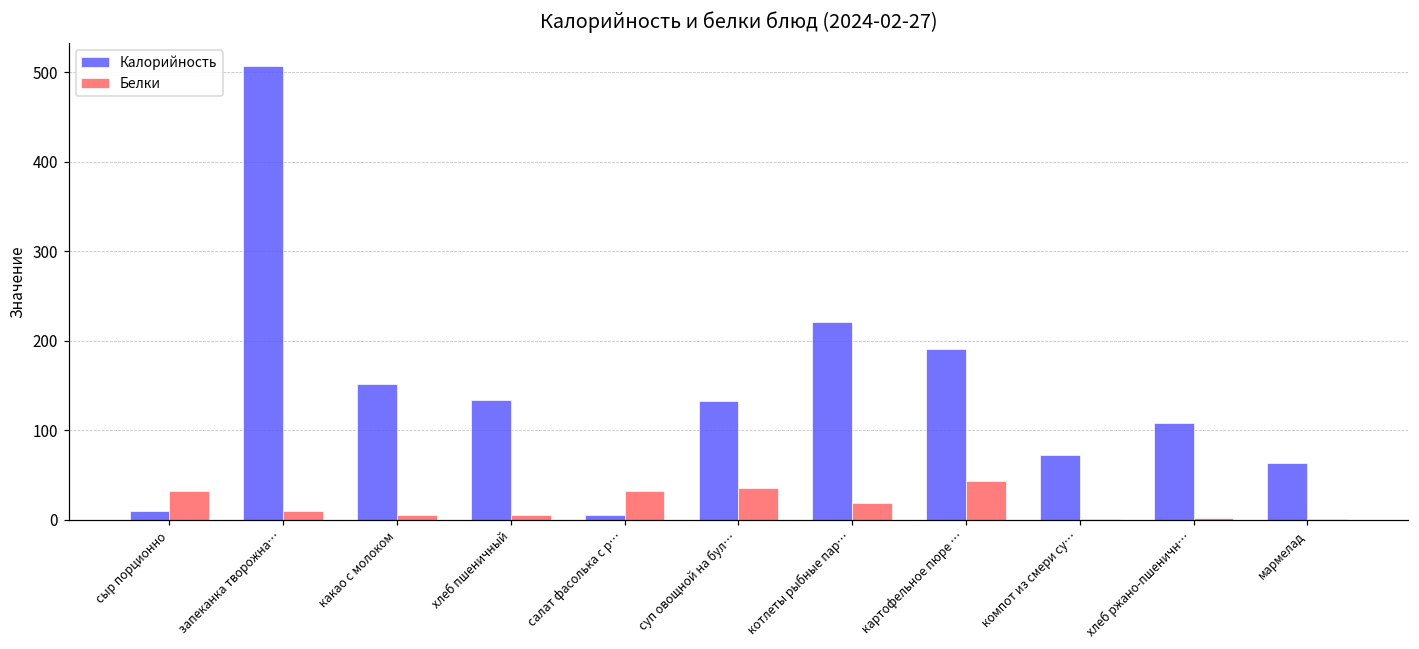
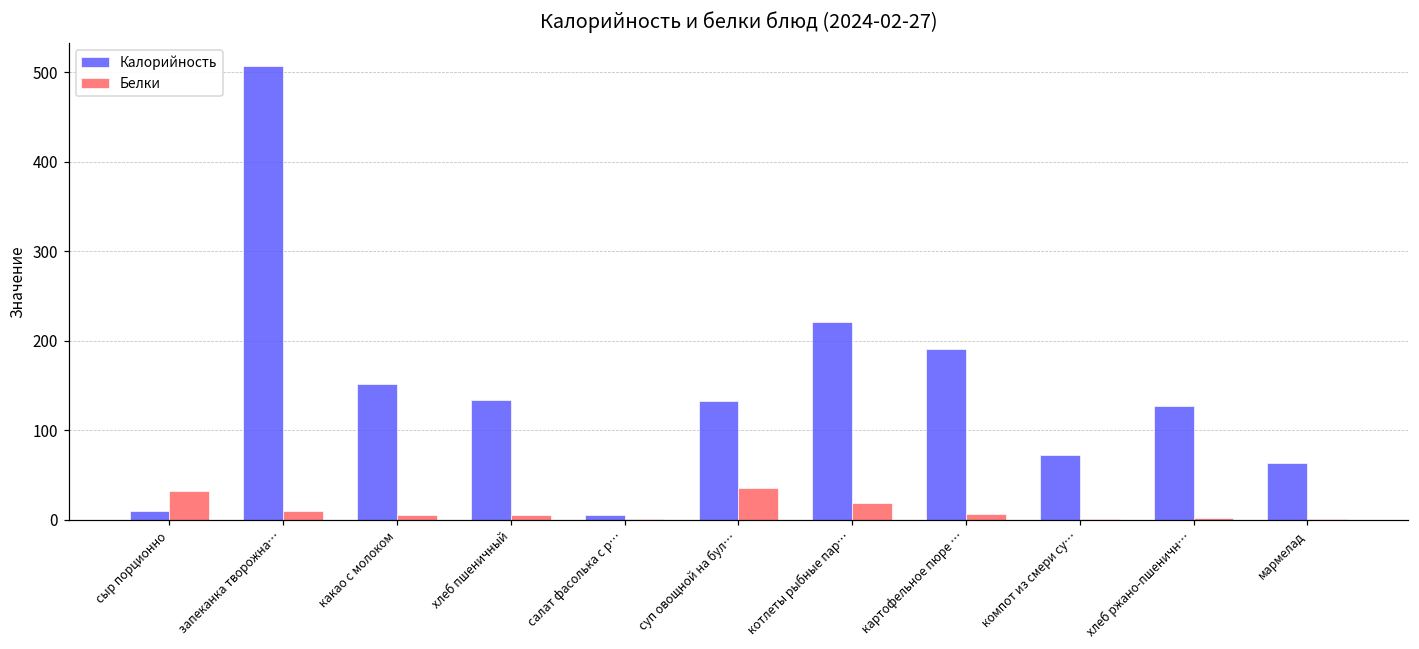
Белки, салат фасолька с р…: 30 -> 0
Белки, картофельное пюре …: 40 -> 10
Калорийность, хлеб ржано-пшеничн…: 110 -> 130
